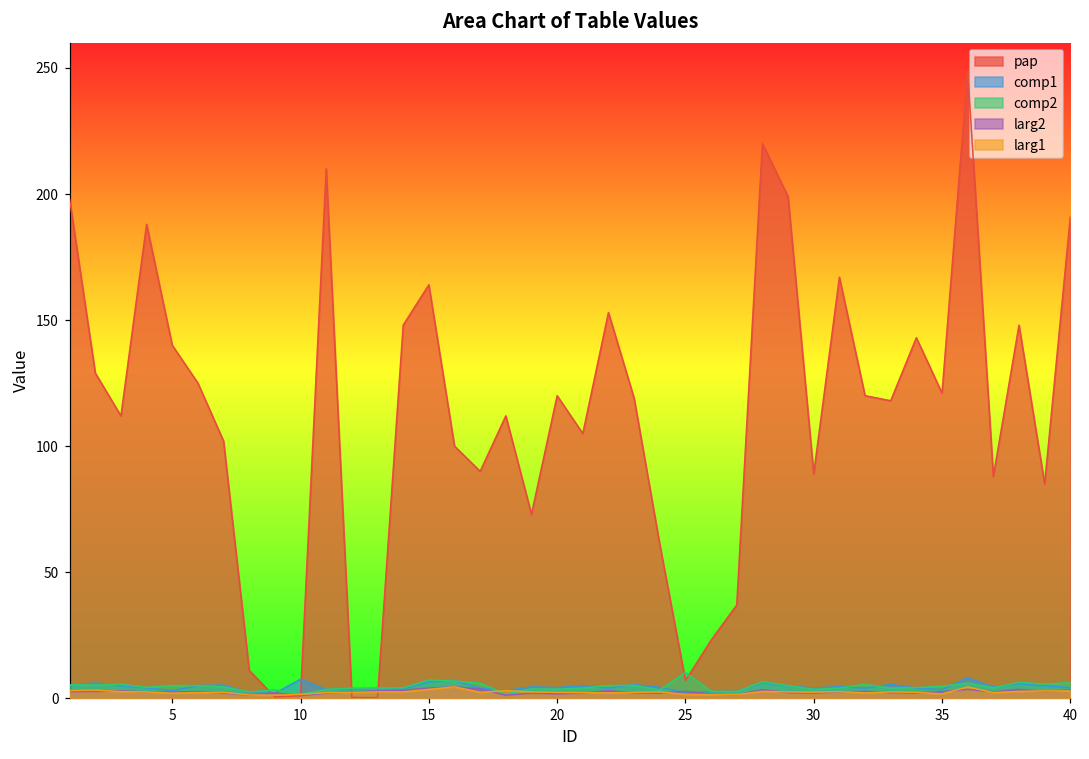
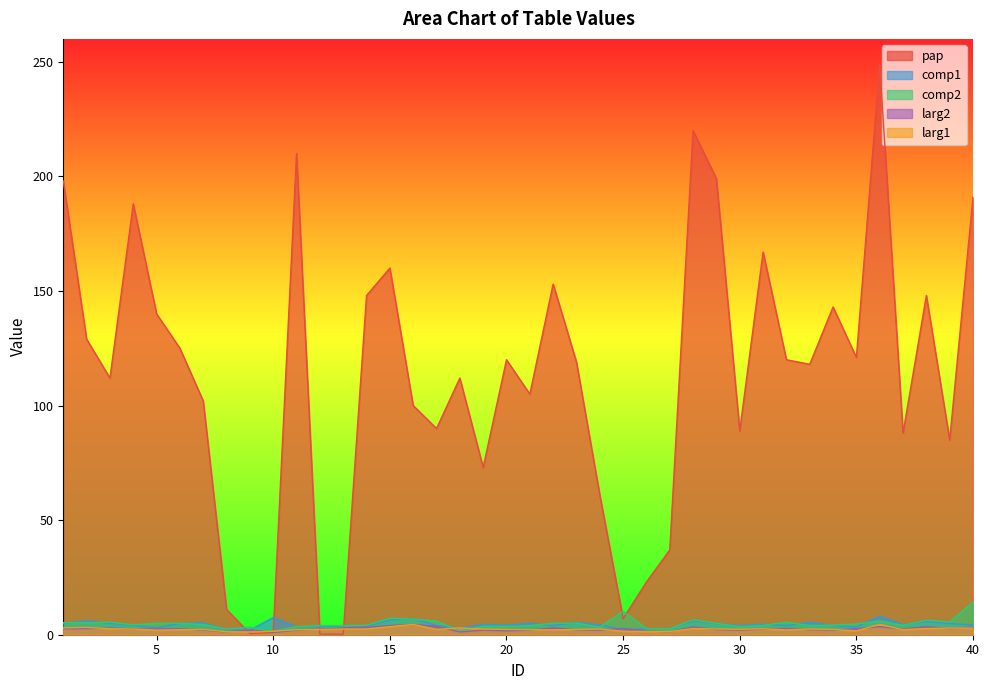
pap, 15: 164 -> 160
comp2, 40: 6 -> 14
